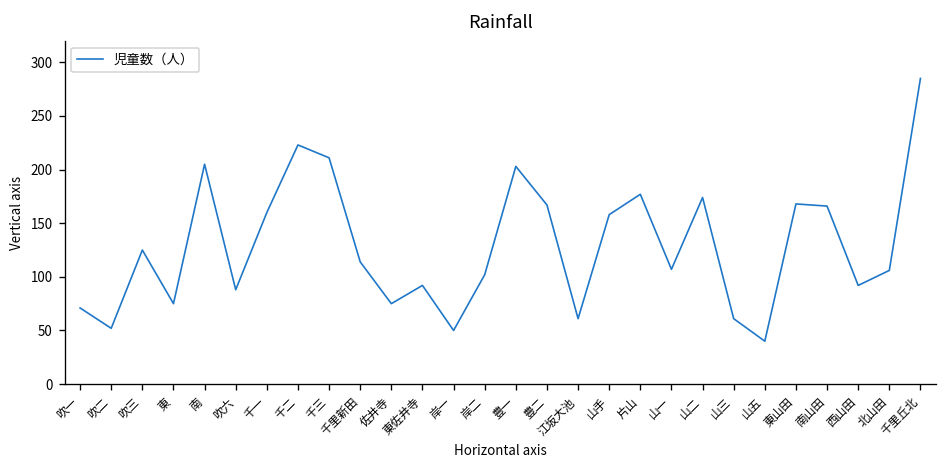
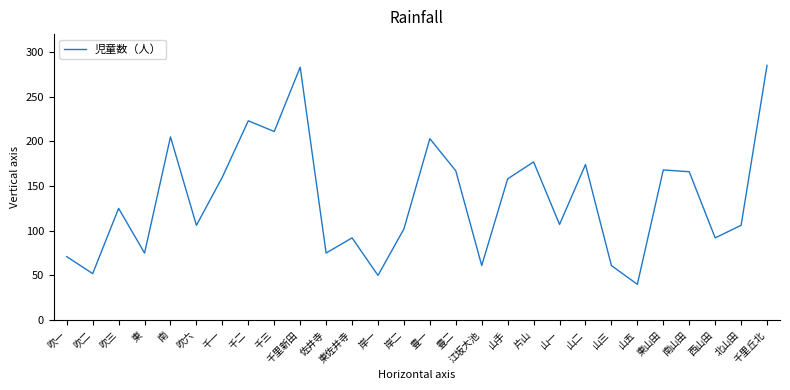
吹六: 90 -> 110
千里新田: 110 -> 280
